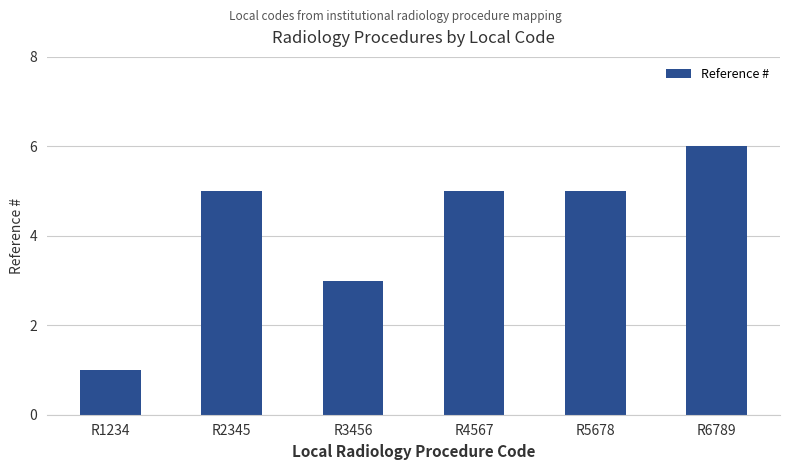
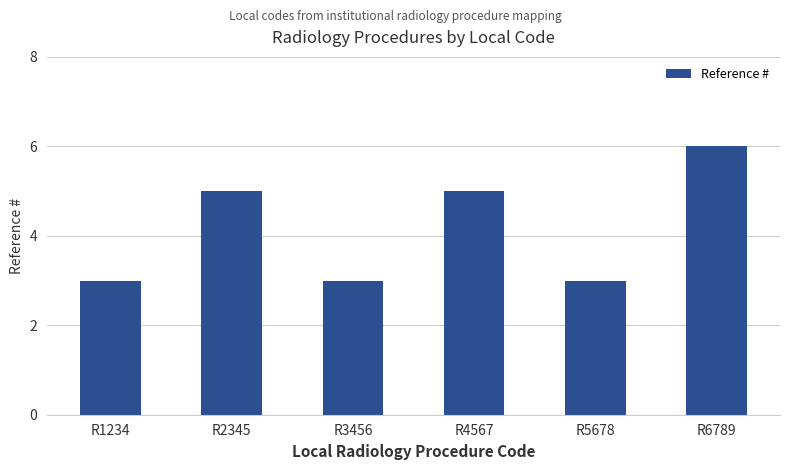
R1234: 1 -> 3
R5678: 5 -> 3
